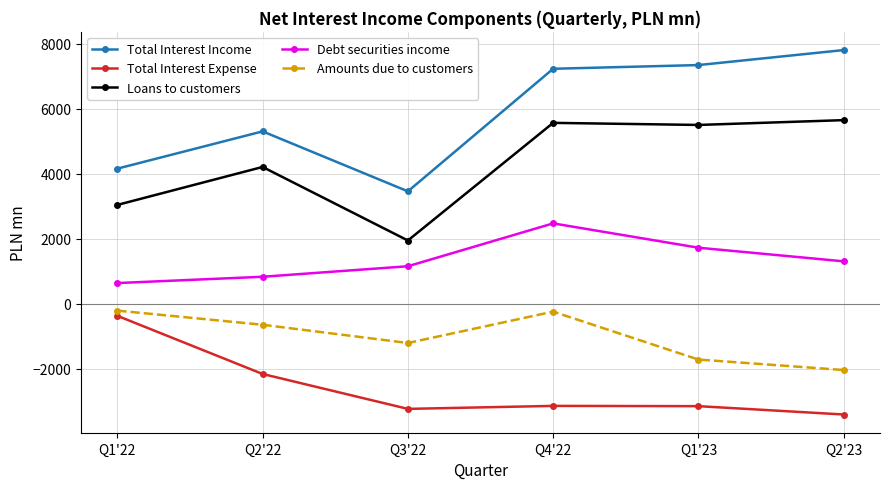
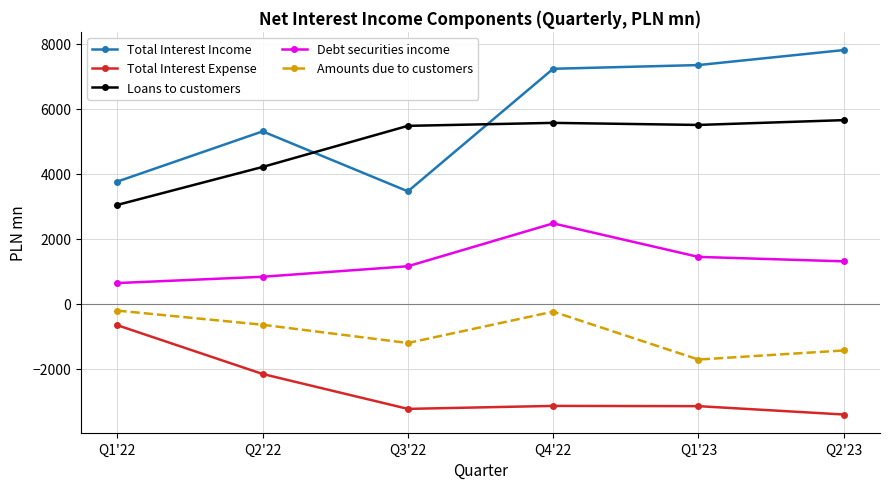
Total Interest Income, Q1'22: 4200 -> 3800
Total Interest Expense, Q1'22: -400 -> -700
Loans to customers, Q3'22: 1900 -> 5500
Debt securities income, Q1'23: 1700 -> 1400
Amounts due to customers, Q2'23: -2000 -> -1400
